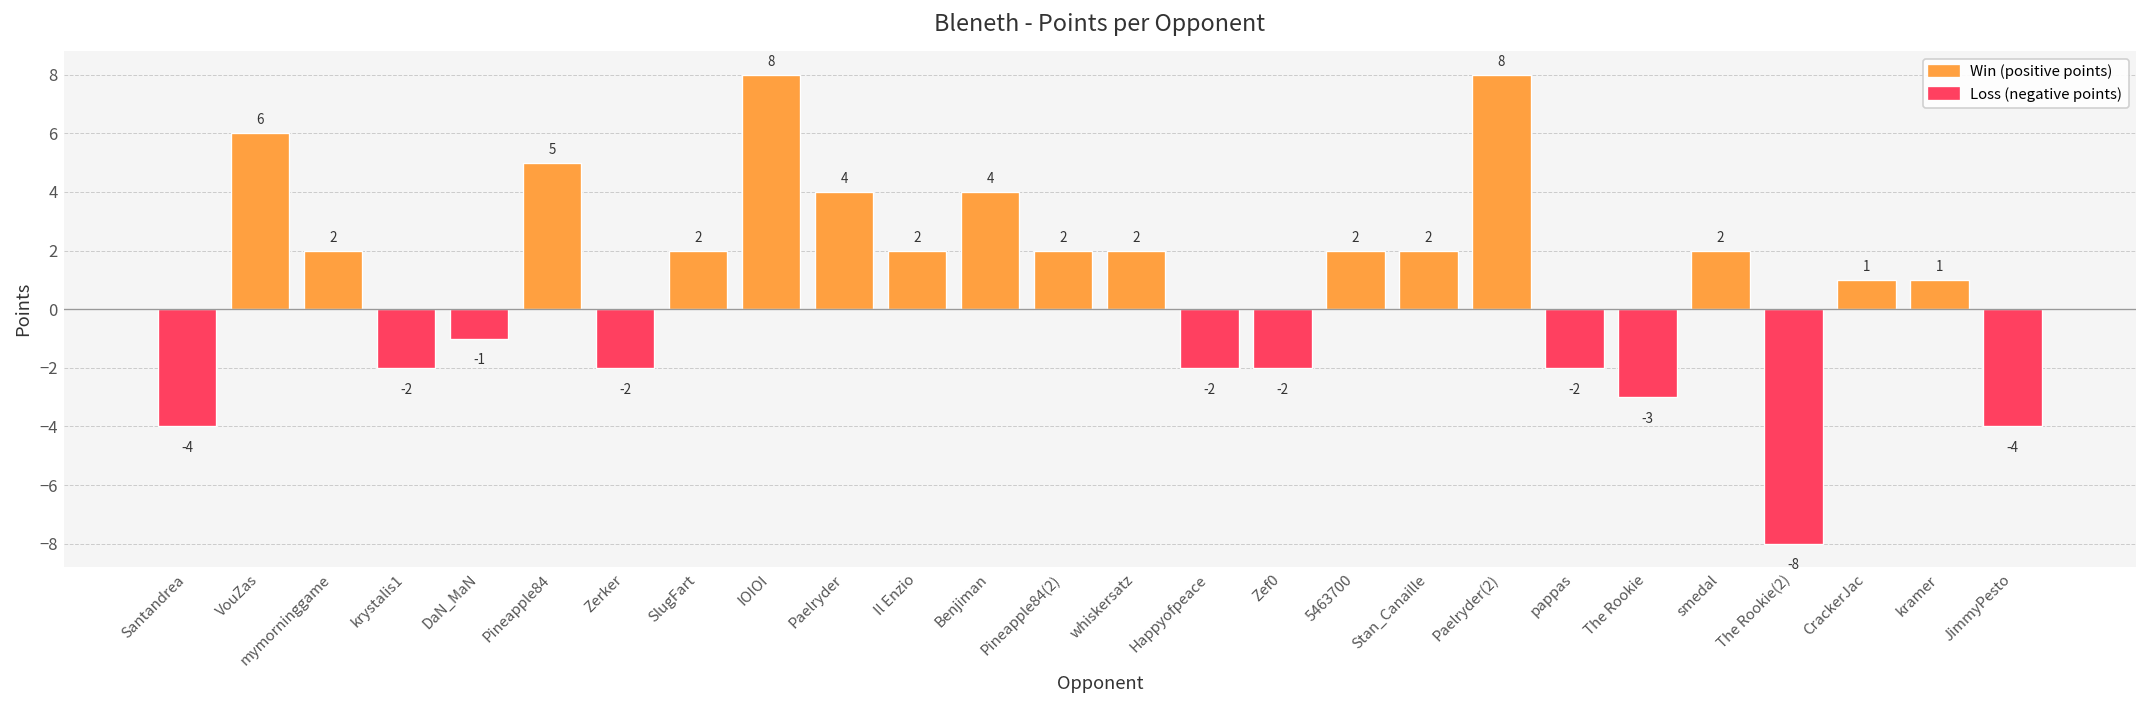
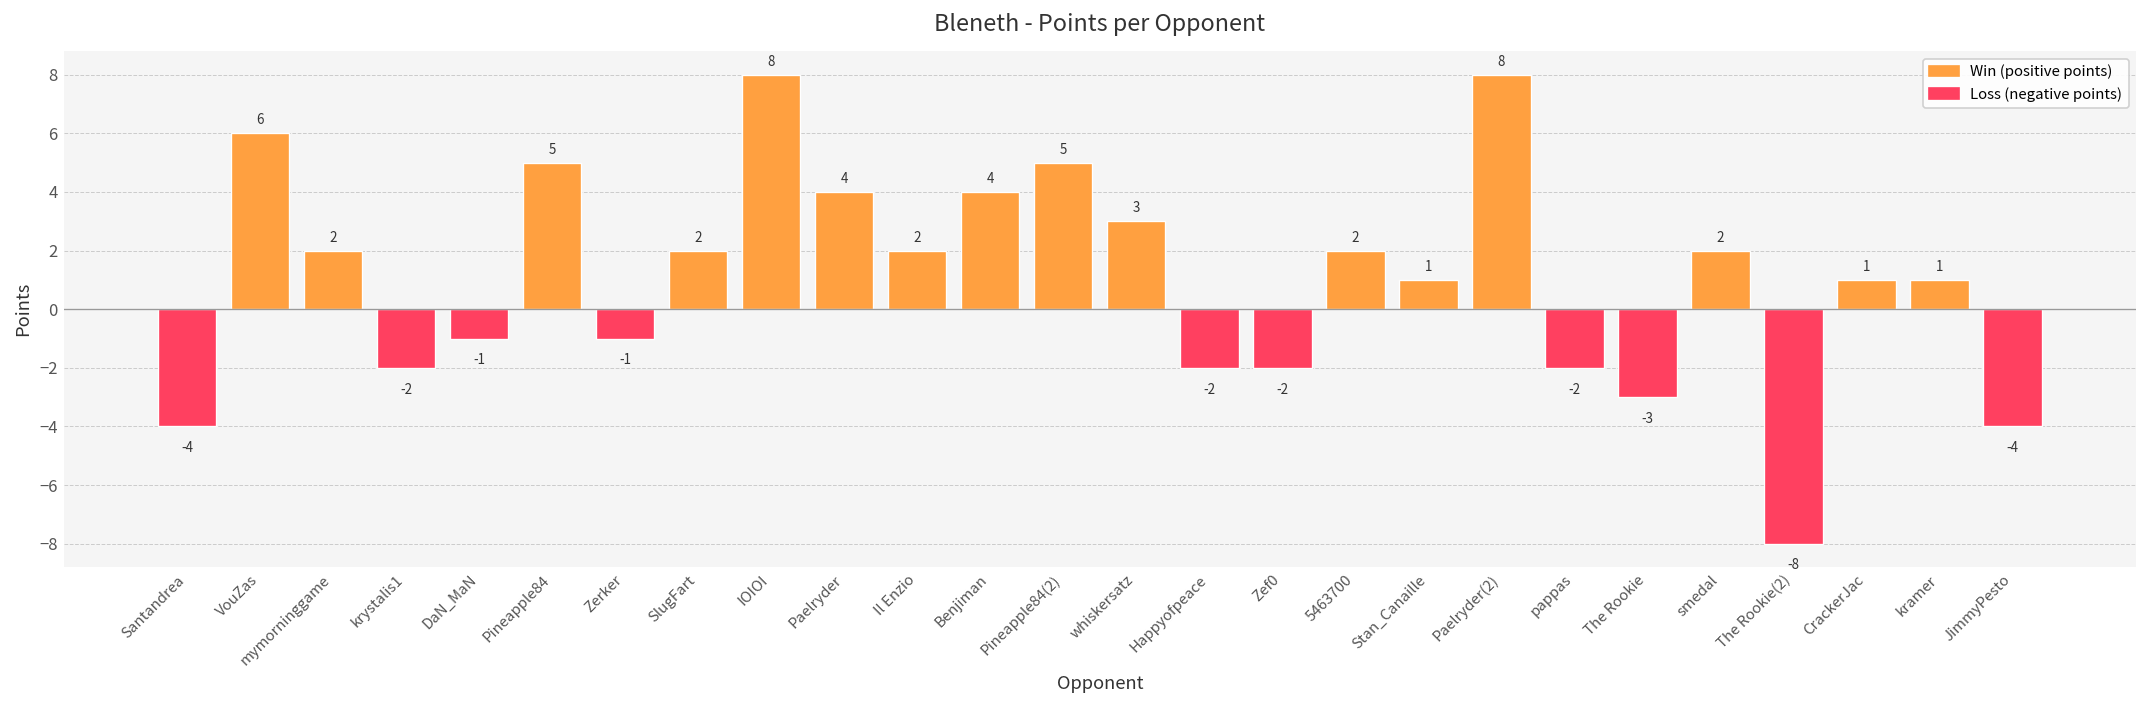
Zerker: -2 -> -1
Pineapple84(2): 2 -> 5
whiskersatz: 2 -> 3
Stan_Canaille: 2 -> 1
